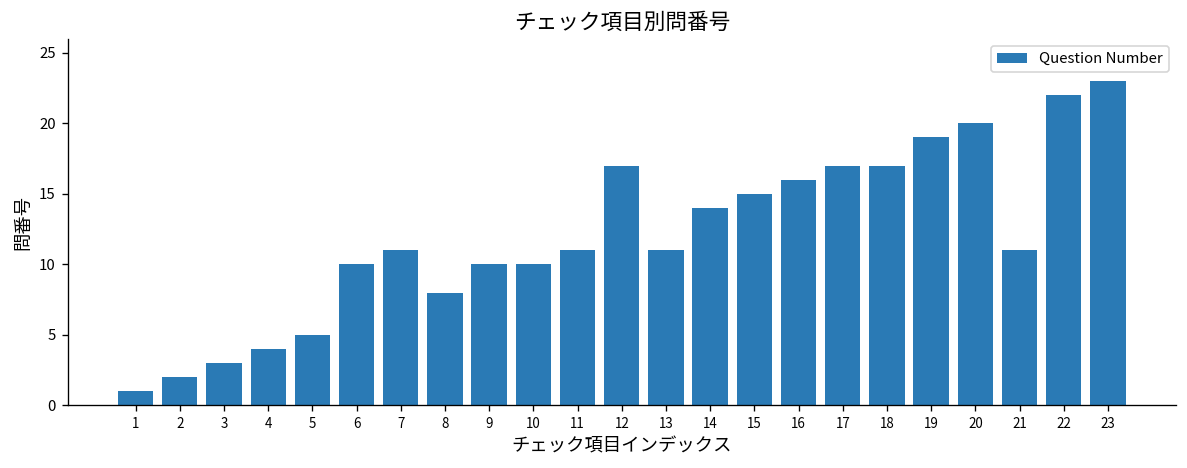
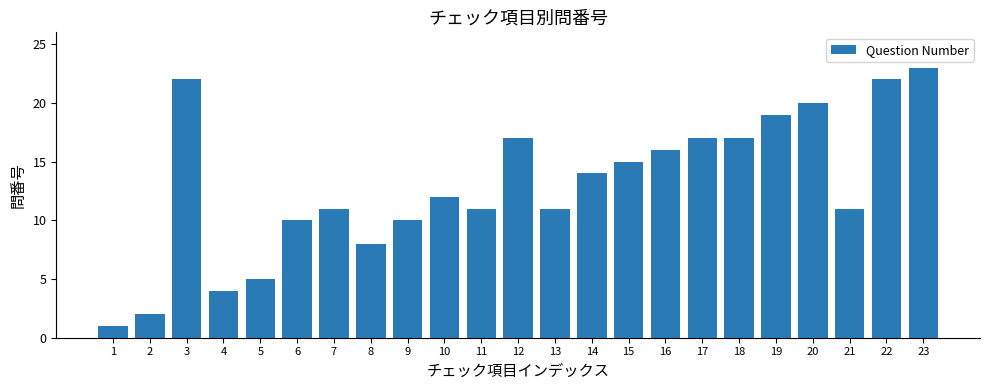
3: 3 -> 22
10: 10 -> 12
